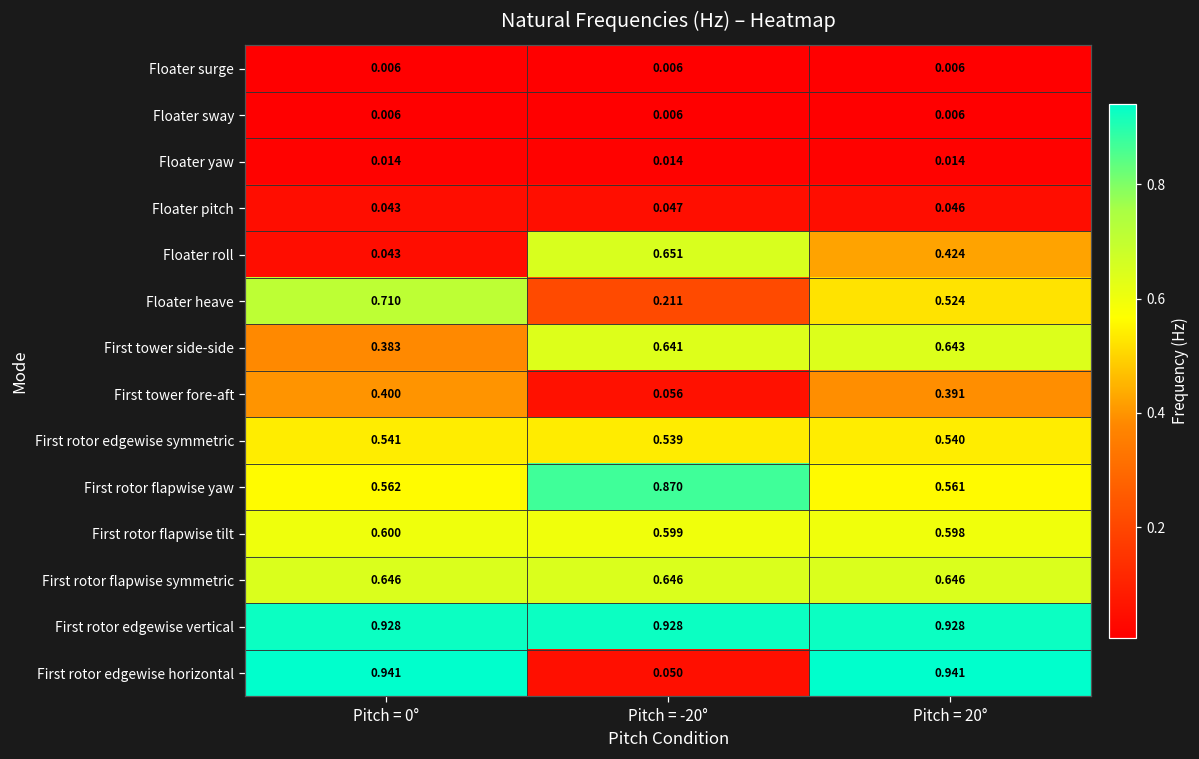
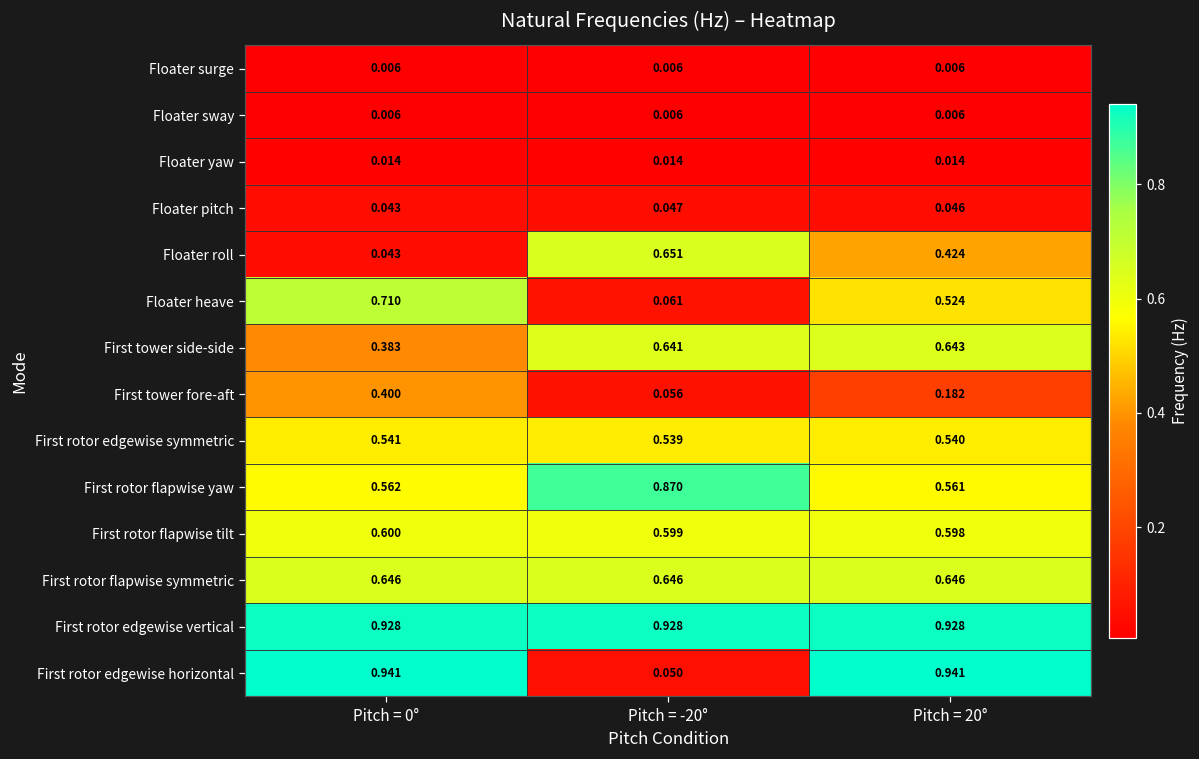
Floater heave, Pitch = -20°: 0.211 -> 0.061
First tower fore-aft, Pitch = 20°: 0.391 -> 0.182
